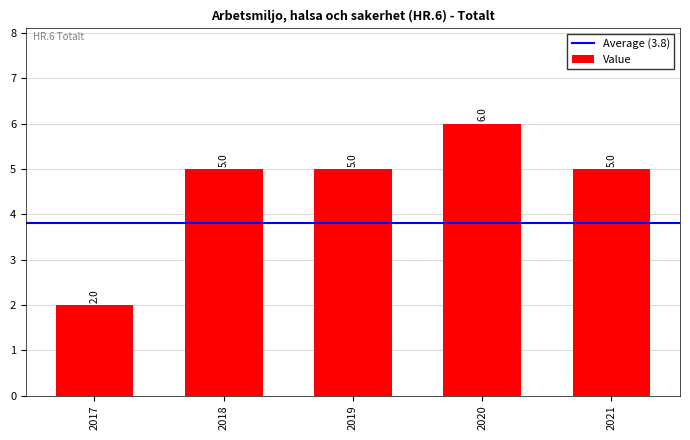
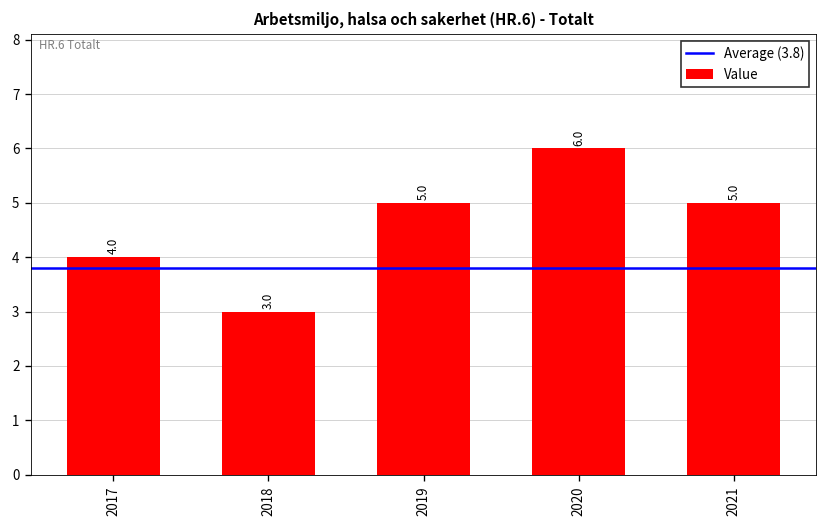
2017: 2.0 -> 4.0
2018: 5.0 -> 3.0
